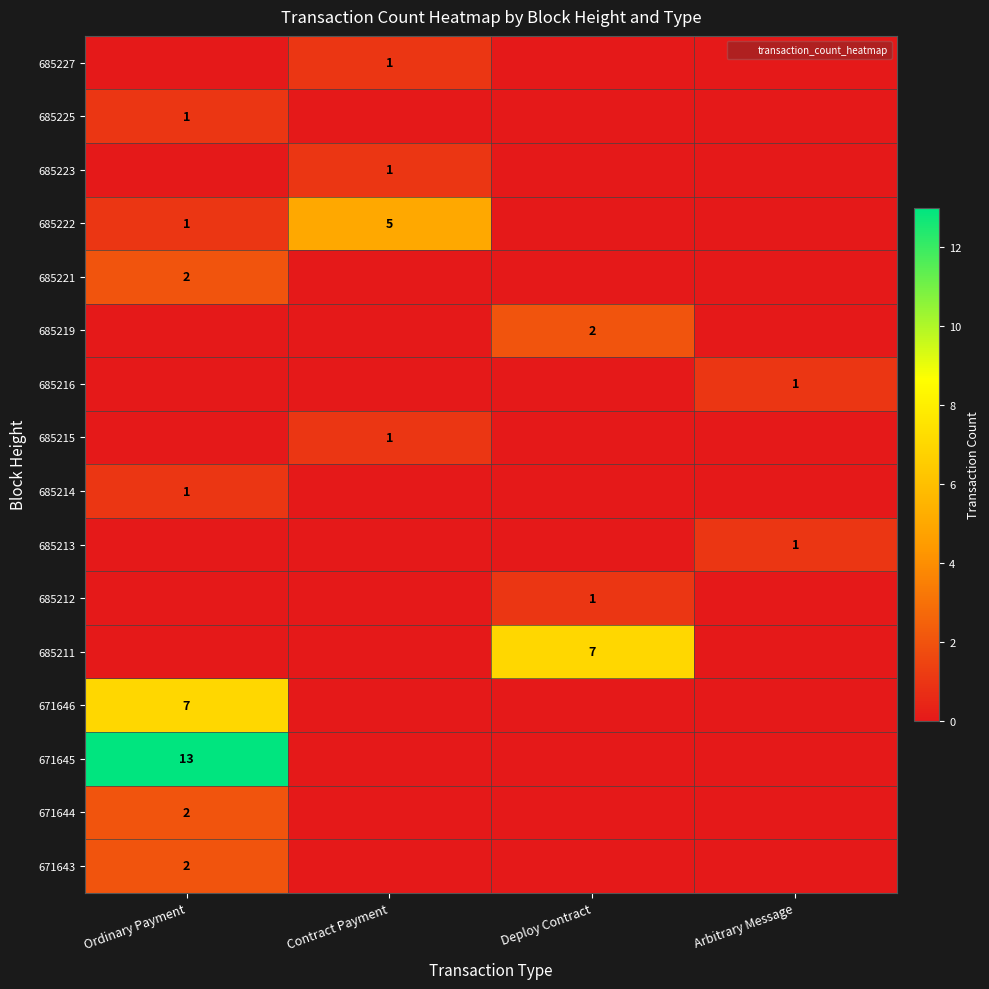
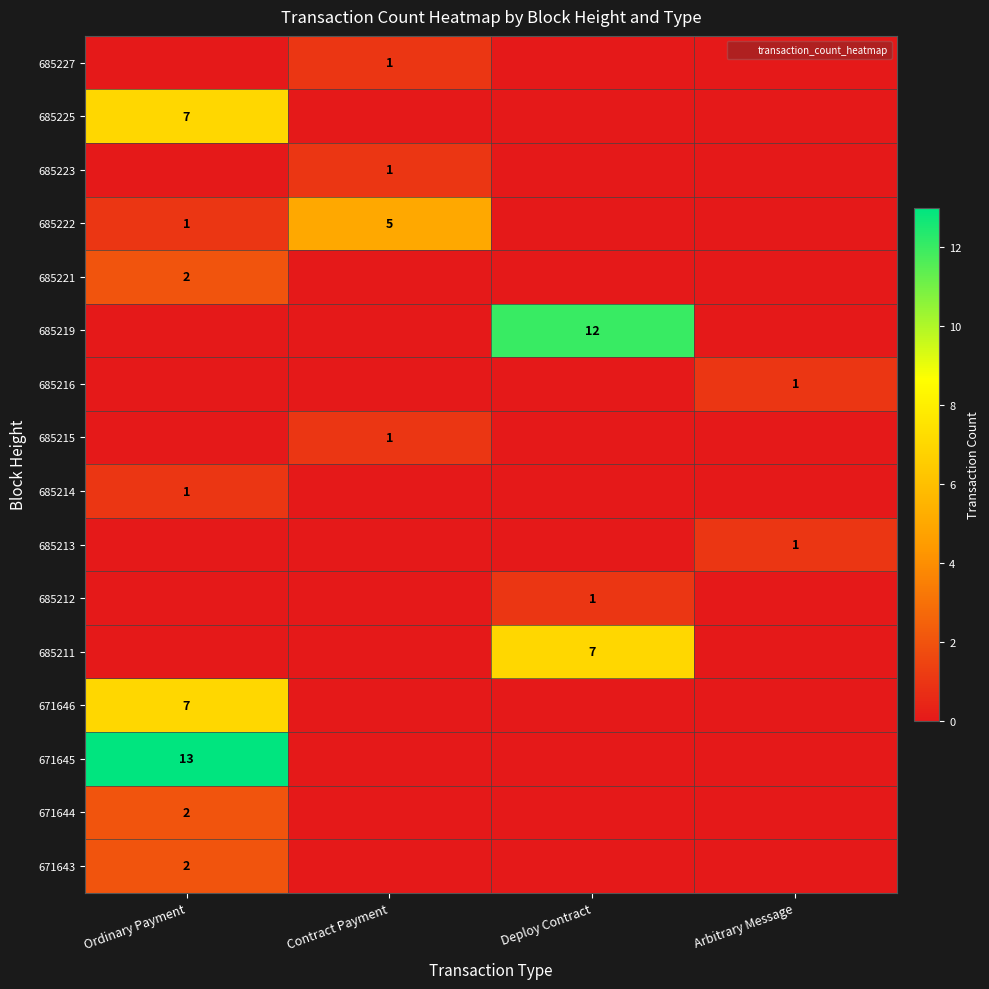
685225, Ordinary Payment: 1 -> 7
685219, Deploy Contract: 2 -> 12
